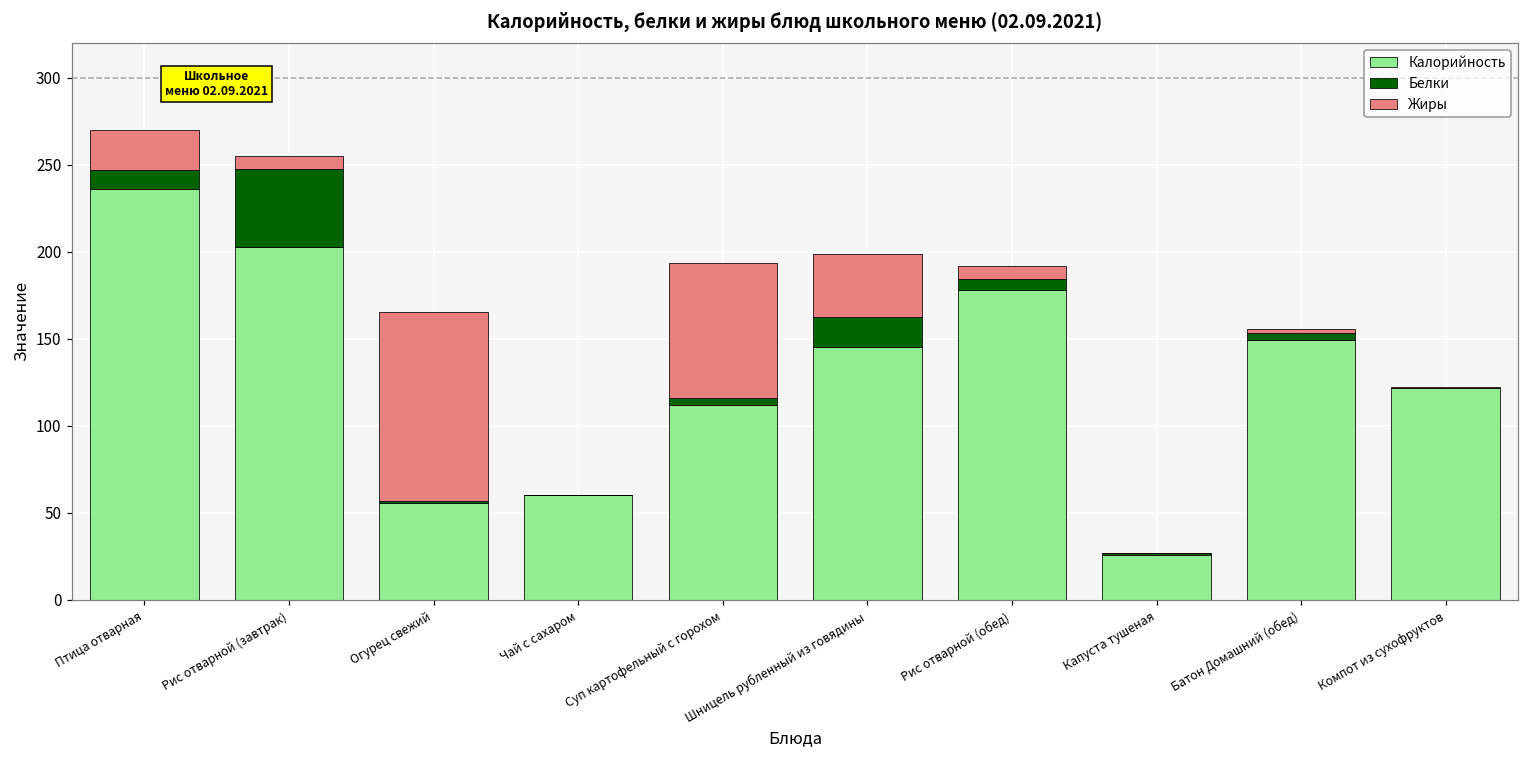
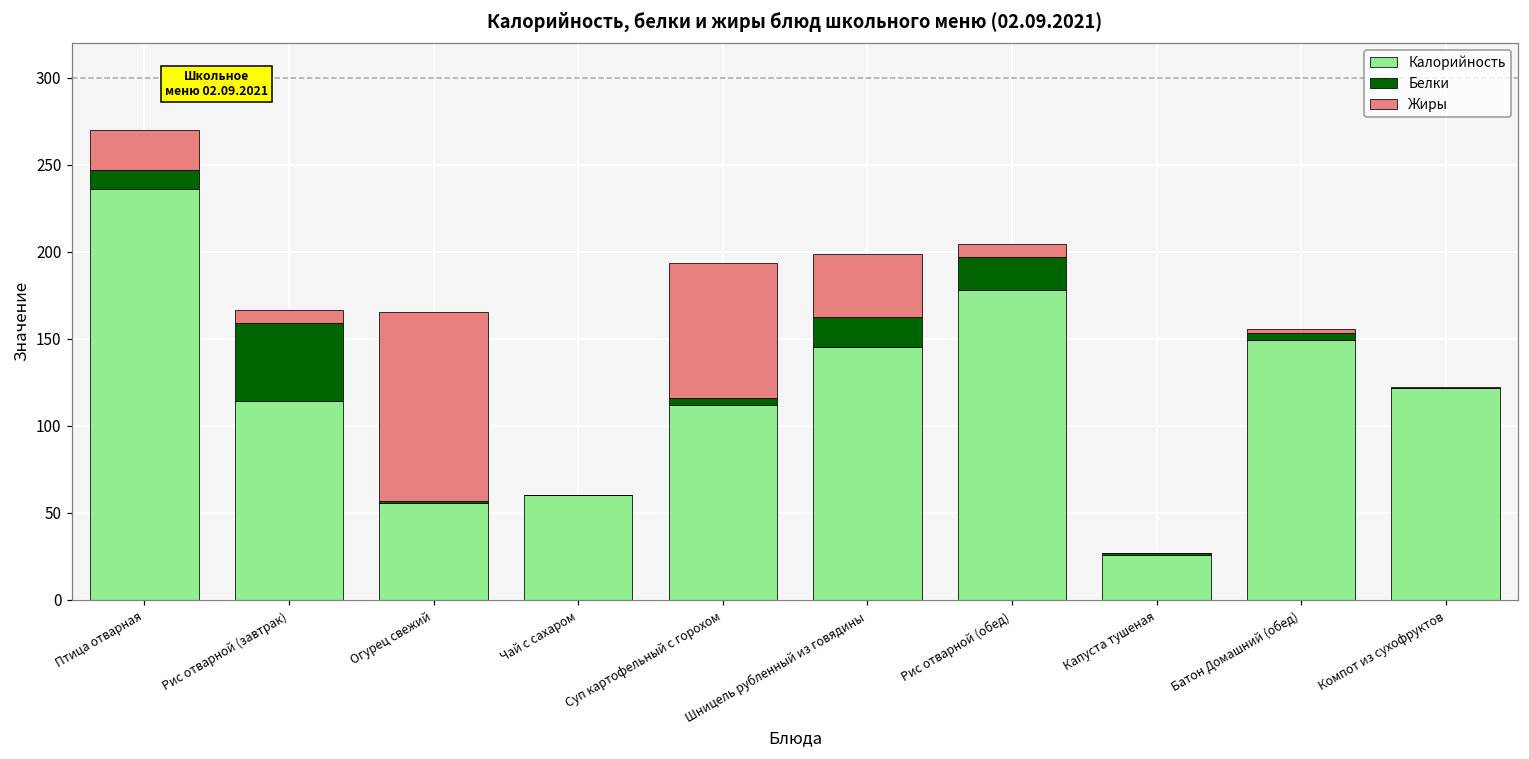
Калорийность, Рис отварной (завтрак): 203 -> 114
Белки, Рис отварной (обед): 6 -> 19
